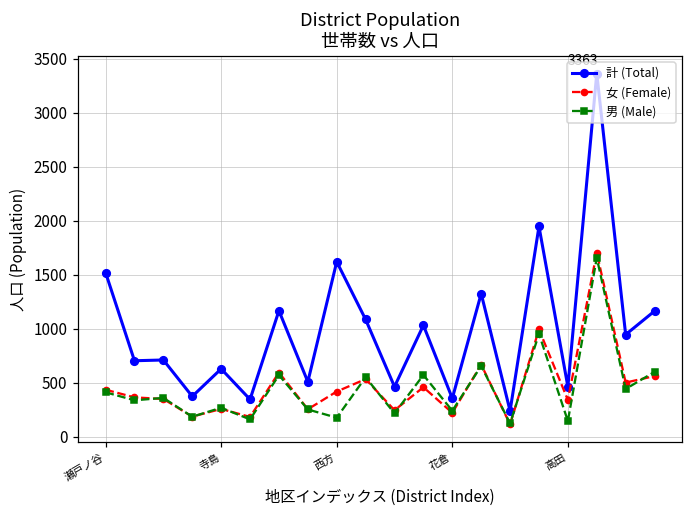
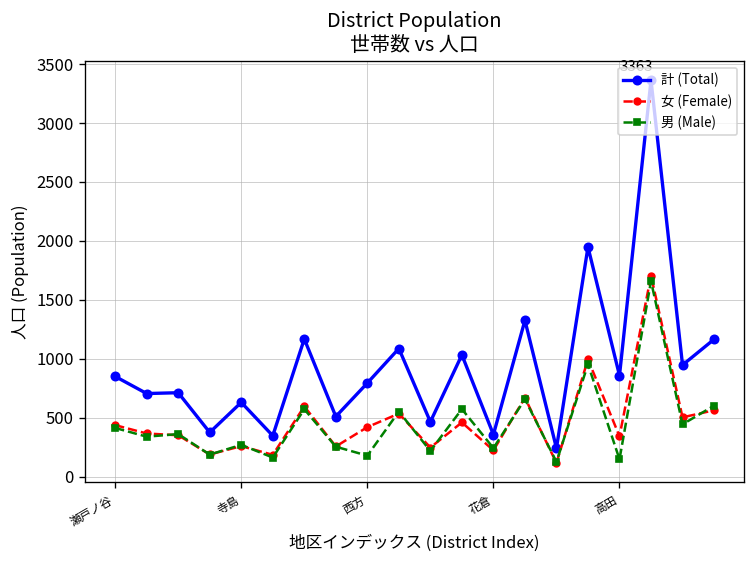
計 (Total), 瀬戸ノ谷: 1500 -> 900
計 (Total), 西方: 1600 -> 800
計 (Total), 高田: 500 -> 900
